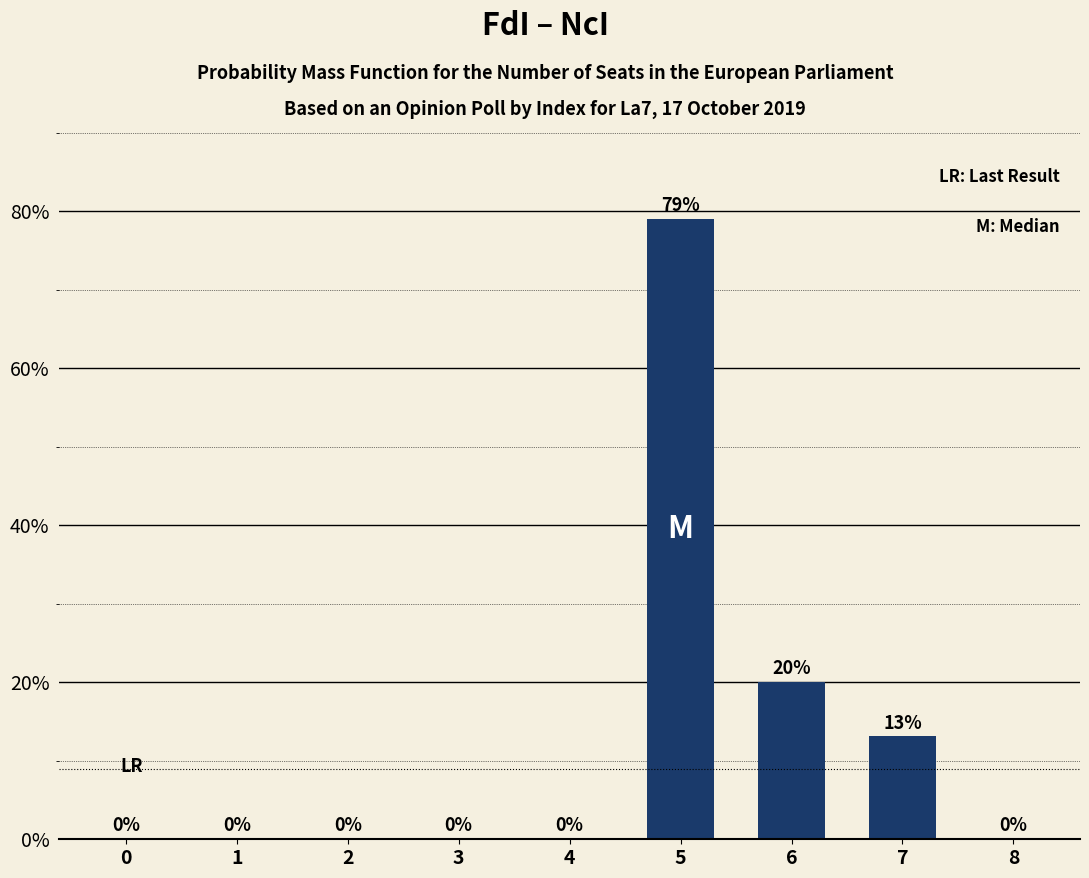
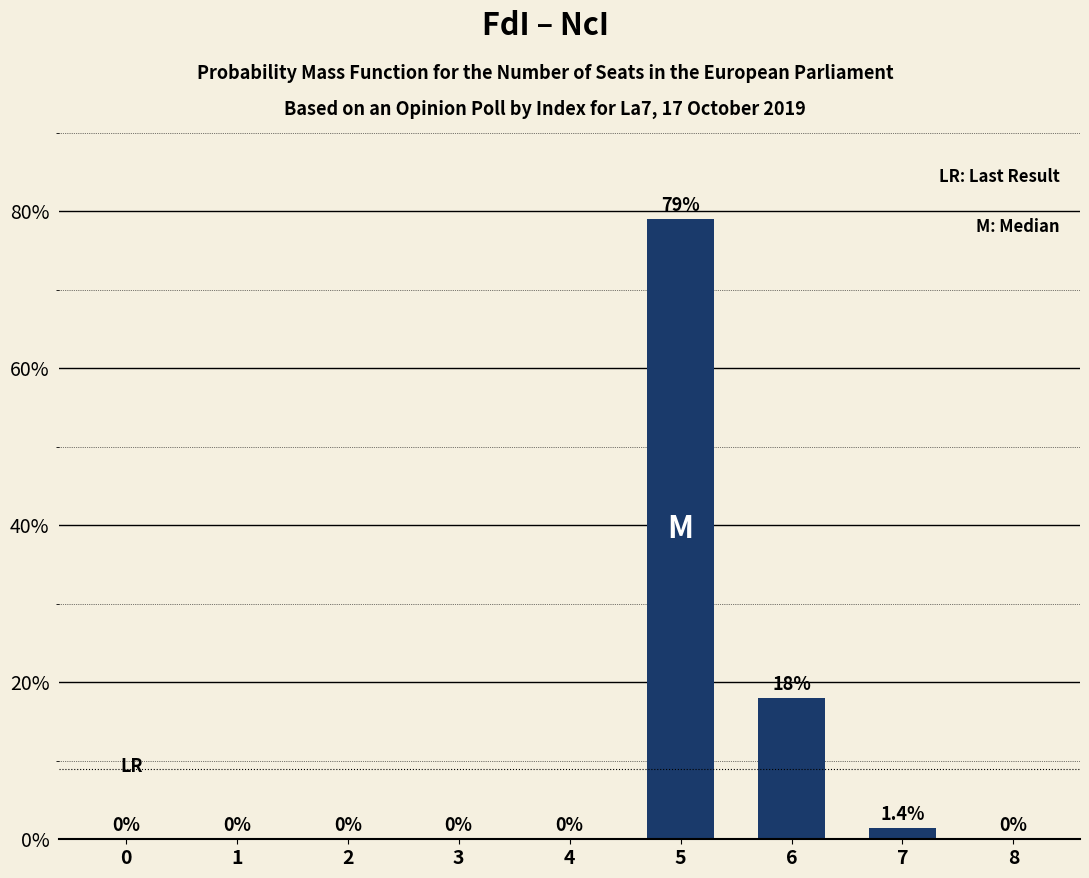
6: 20% -> 18%
7: 13% -> 1.4%
